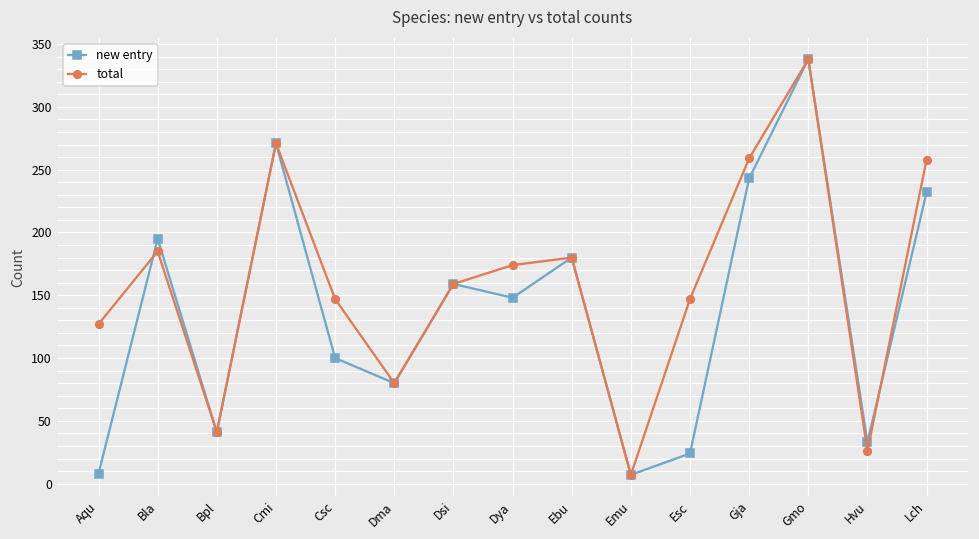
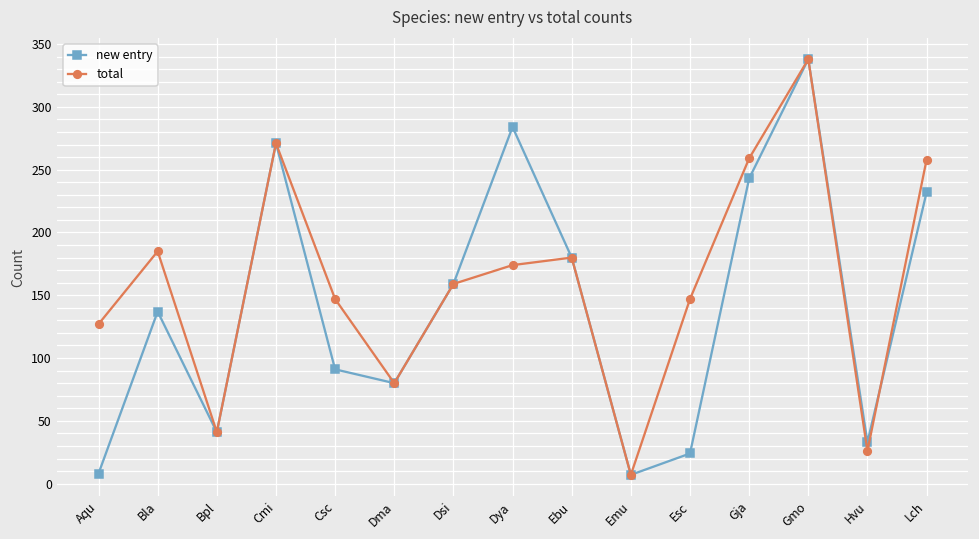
new entry, Bla: 195 -> 137
new entry, Csc: 100 -> 91
new entry, Dya: 148 -> 284
